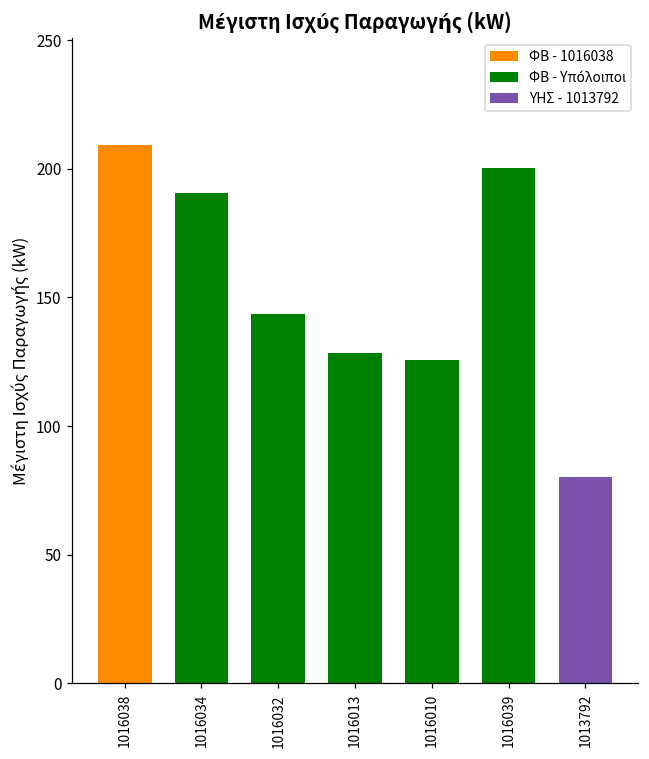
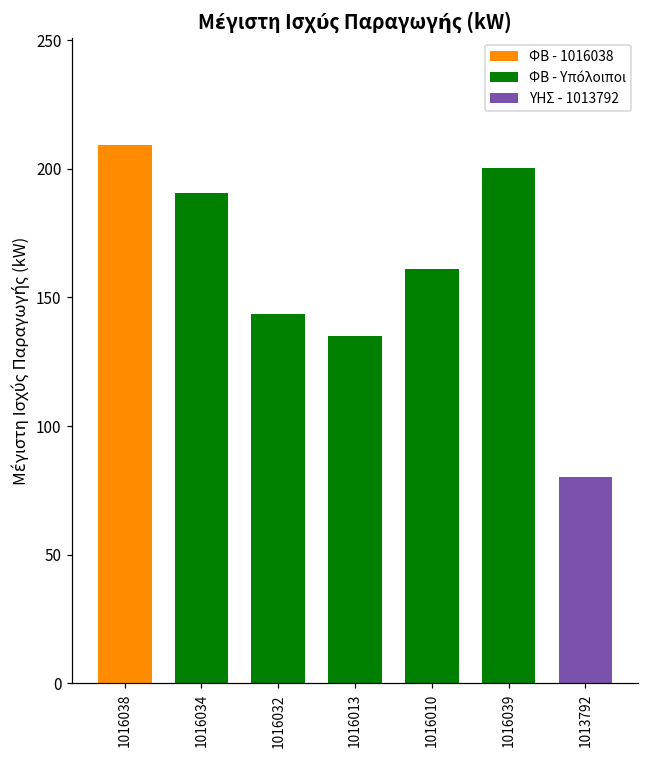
1016013: 128 -> 135
1016010: 126 -> 161
